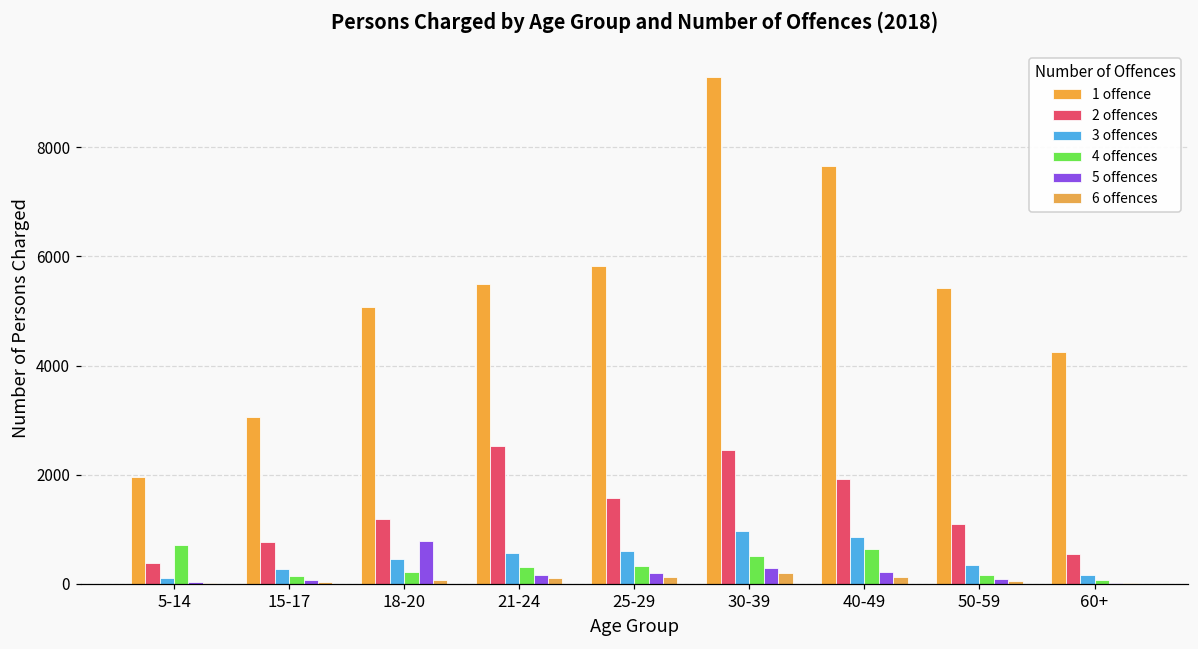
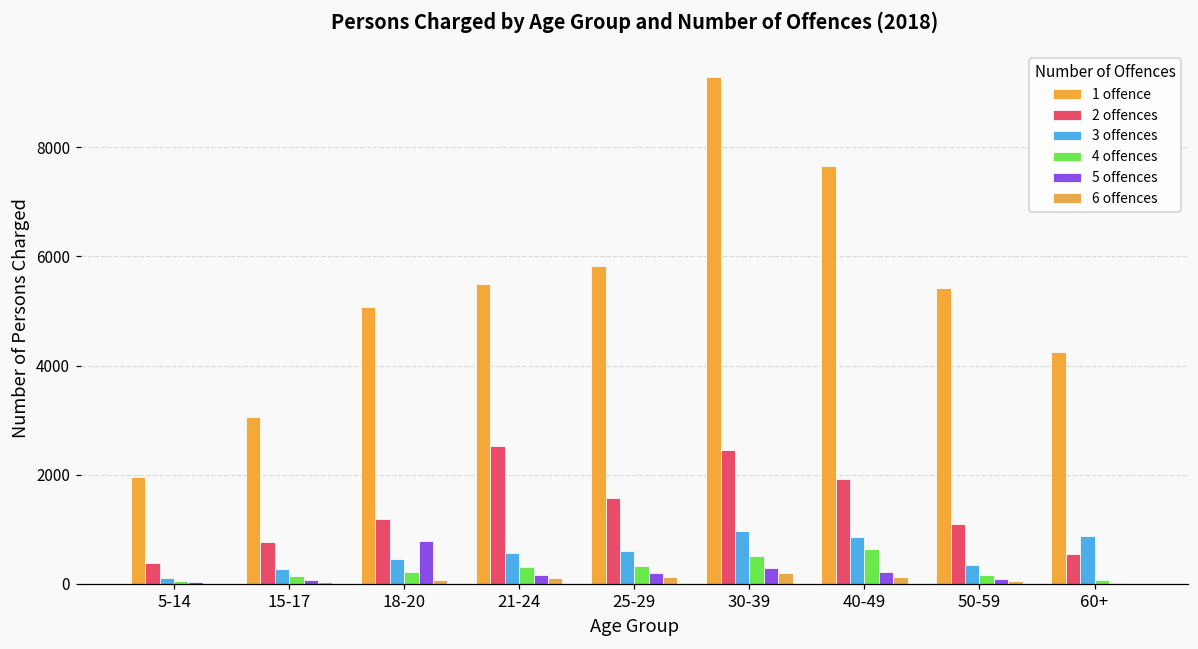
4 offences, 5-14: 700 -> 100
3 offences, 60+: 200 -> 900
